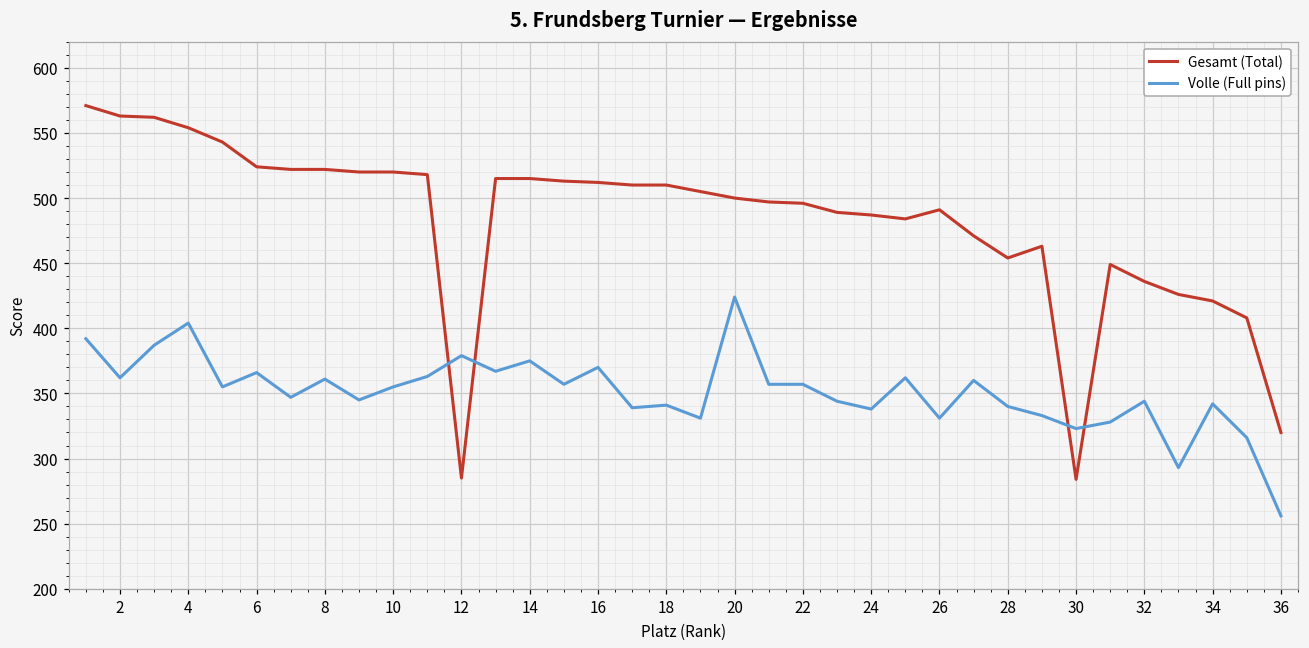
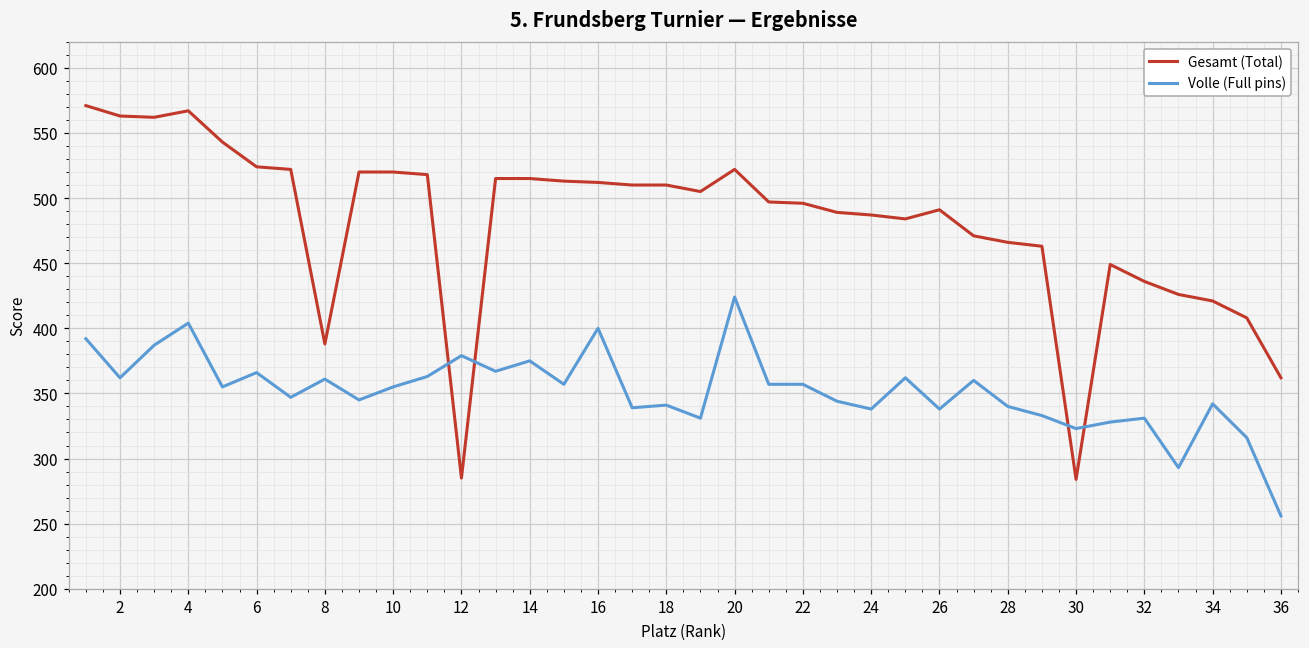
Gesamt (Total), 4: 554 -> 567
Gesamt (Total), 8: 522 -> 388
Volle (Full pins), 16: 370 -> 400
Gesamt (Total), 20: 500 -> 522
Volle (Full pins), 26: 331 -> 338
Gesamt (Total), 28: 454 -> 466
Volle (Full pins), 32: 344 -> 331
Gesamt (Total), 36: 320 -> 362
